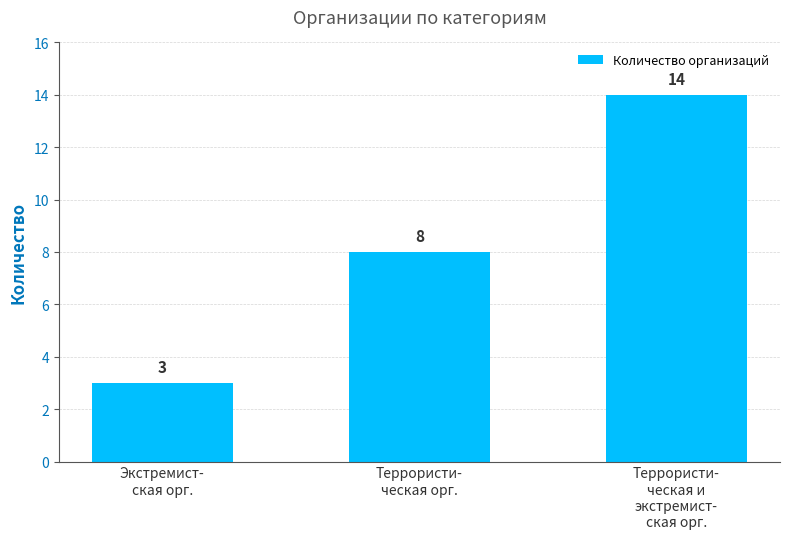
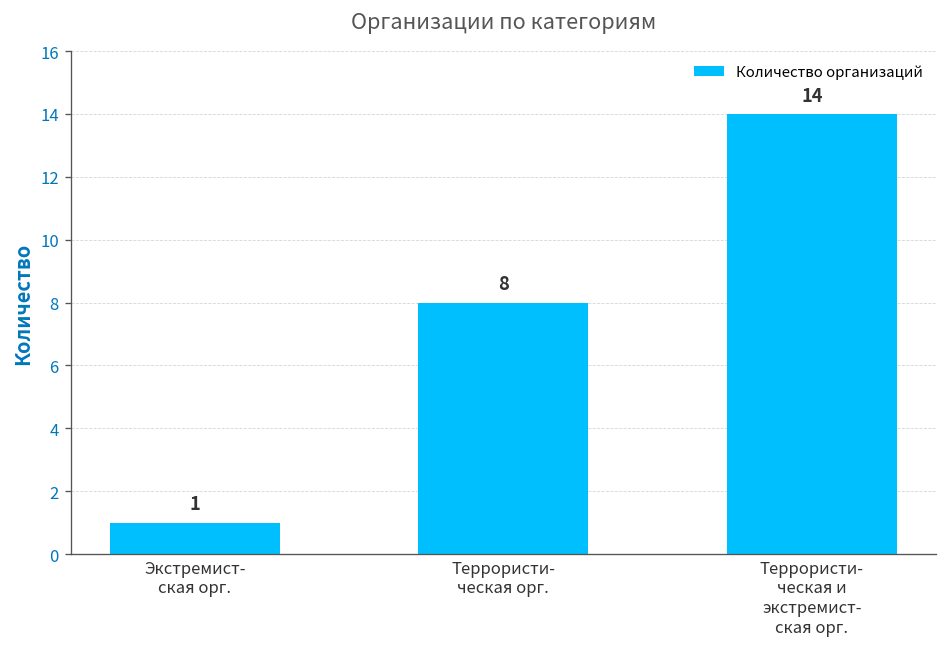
Экстремист- ская орг.: 3 -> 1
